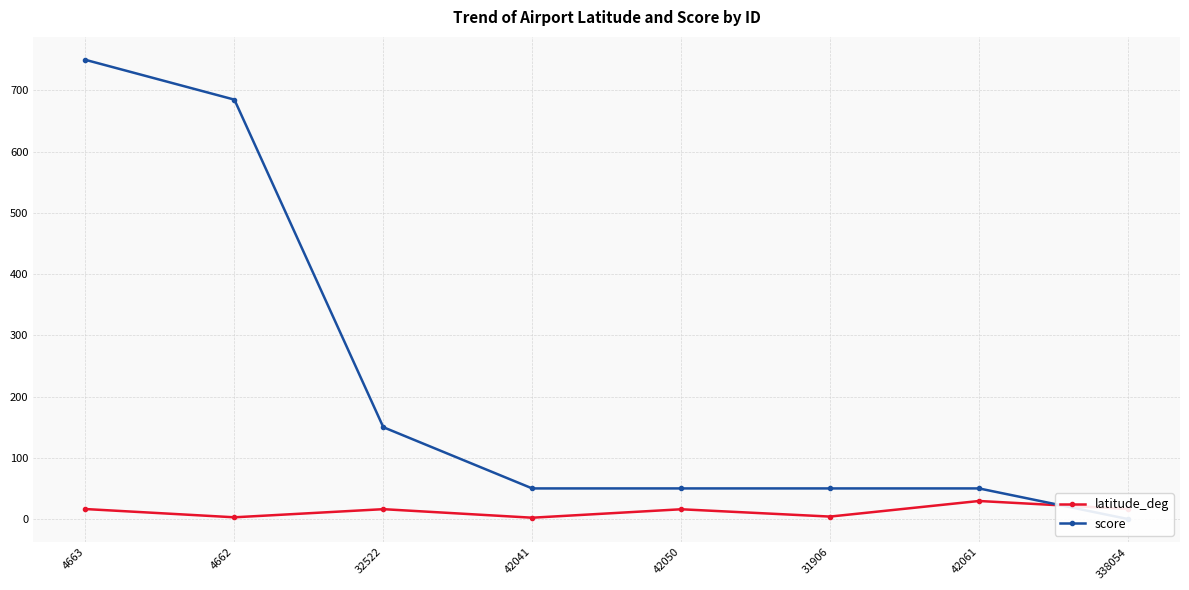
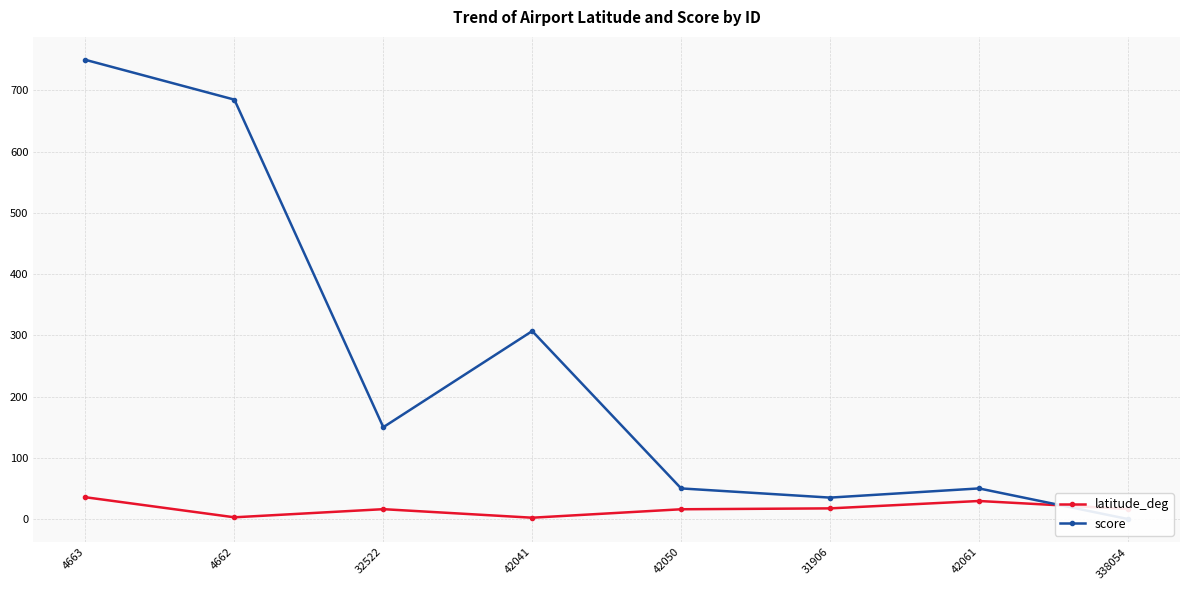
latitude_deg, 4663: 20 -> 40
score, 42041: 50 -> 310
latitude_deg, 31906: 0 -> 20
score, 31906: 50 -> 40
